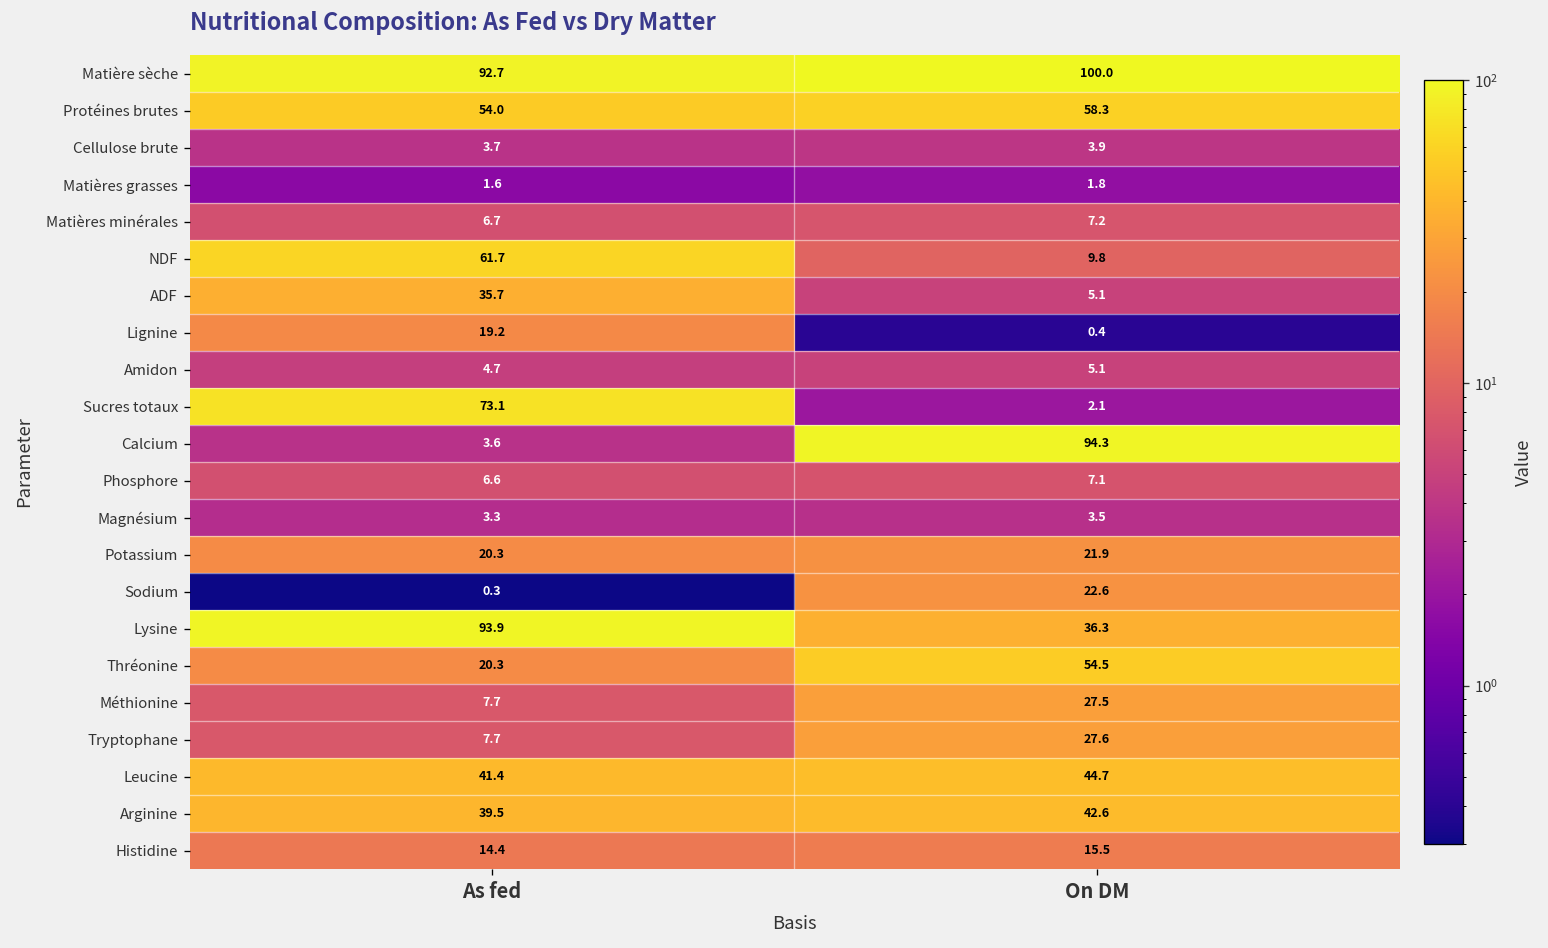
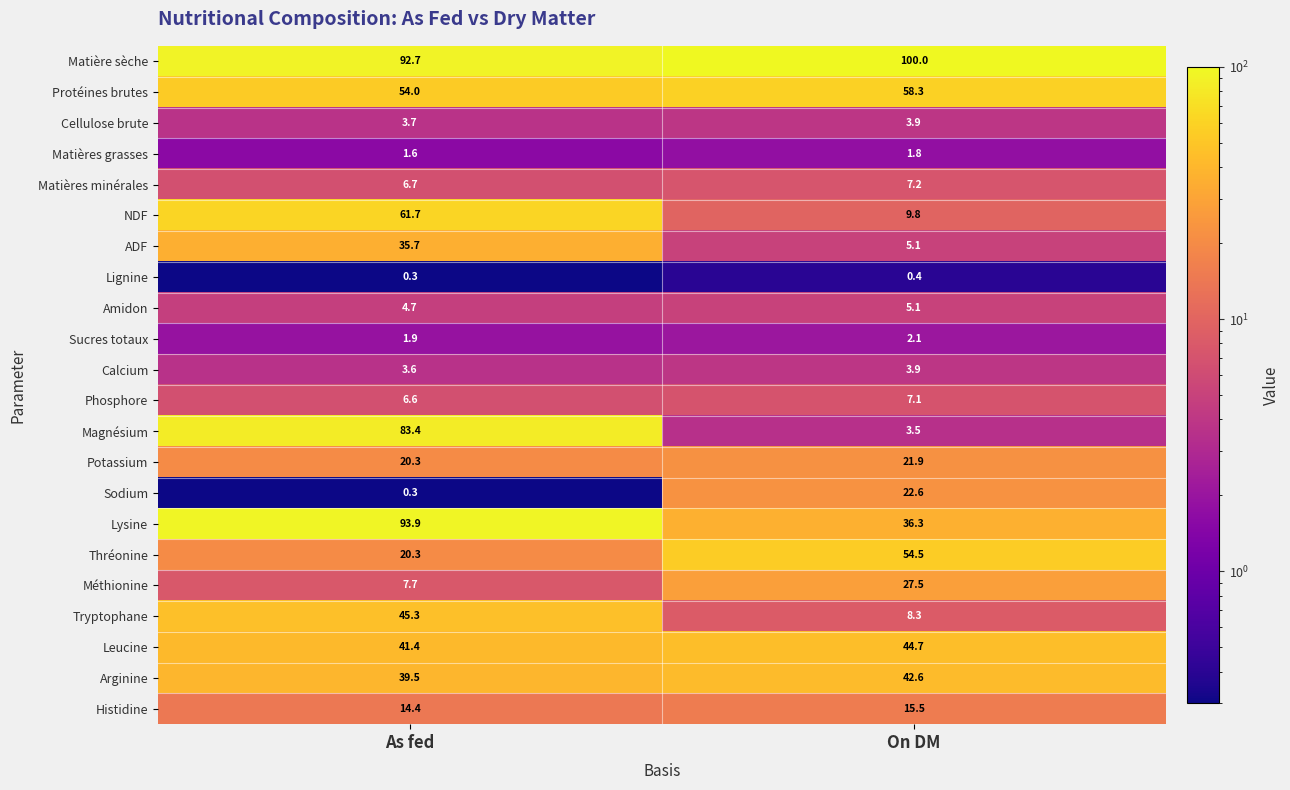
Lignine, As fed: 19.2 -> 0.3
Sucres totaux, As fed: 73.1 -> 1.9
Calcium, On DM: 94.3 -> 3.9
Magnésium, As fed: 3.3 -> 83.4
Tryptophane, As fed: 7.7 -> 45.3
Tryptophane, On DM: 27.6 -> 8.3
